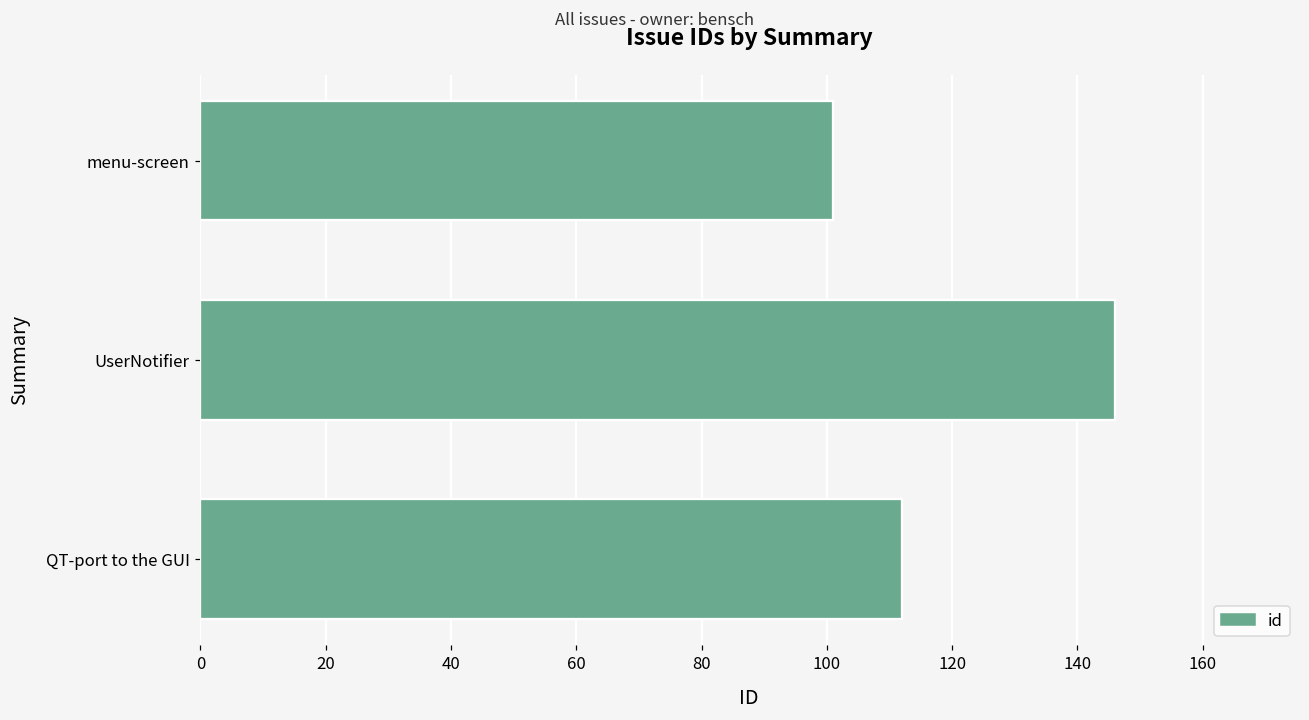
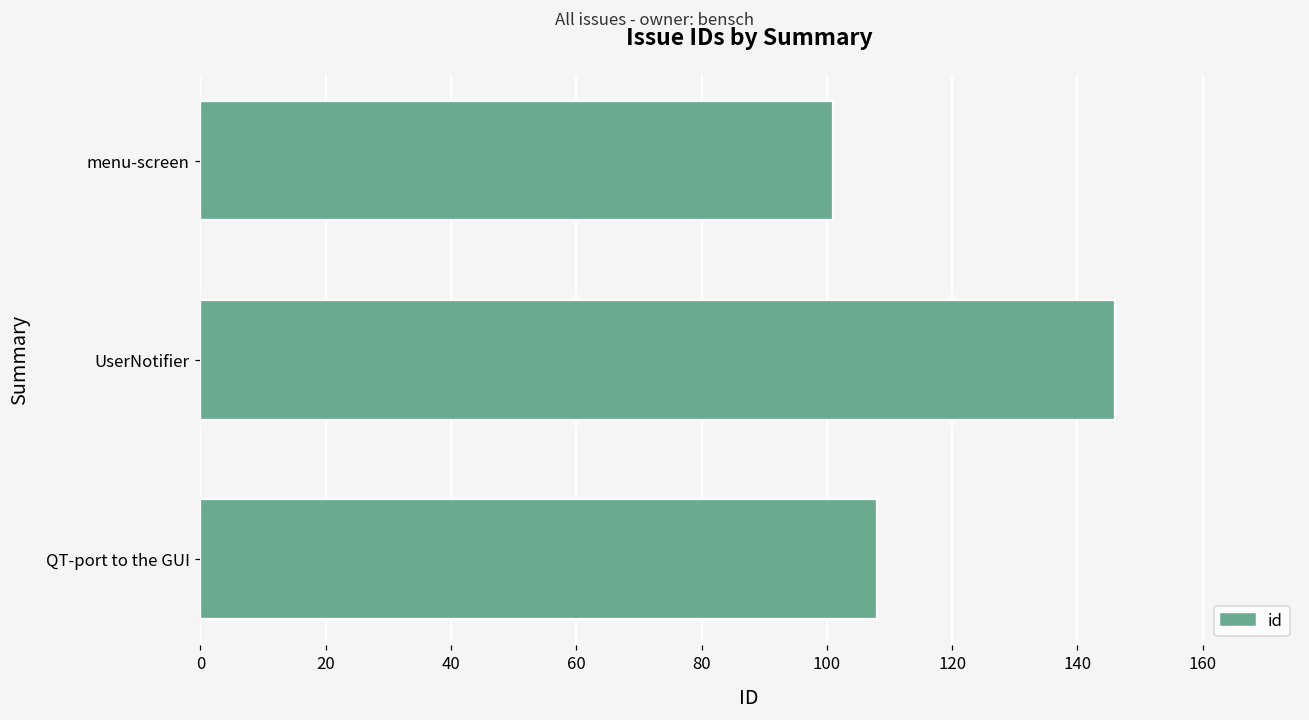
QT-port to the GUI: 112 -> 108
